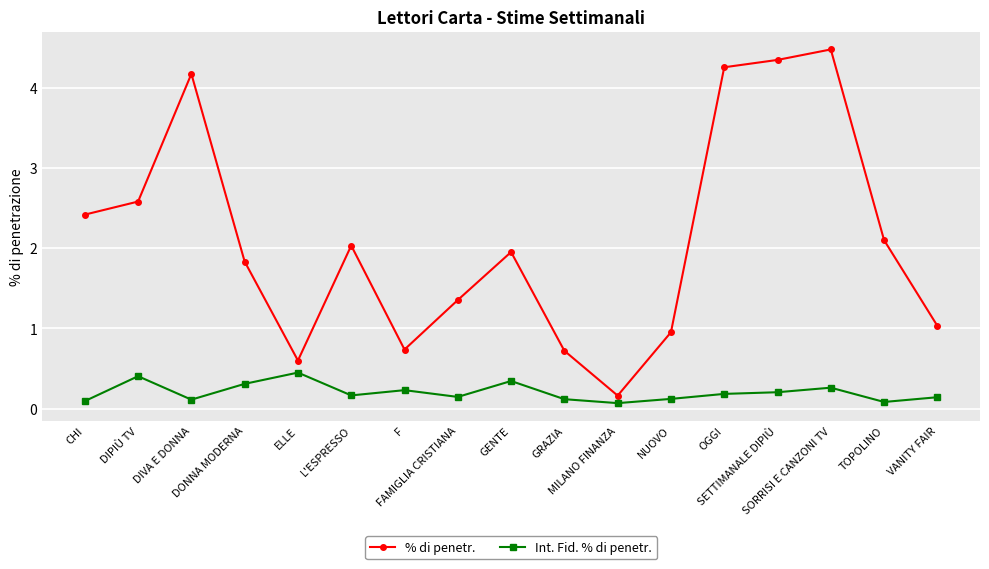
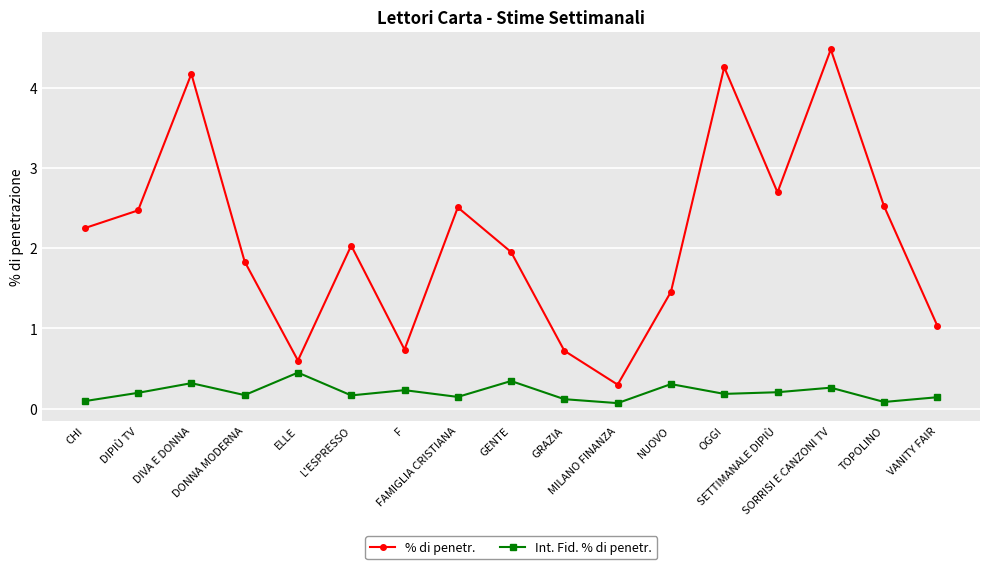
% di penetr., CHI: 2.4 -> 2.3
% di penetr., DIPIÙ TV: 2.6 -> 2.5
Int. Fid. % di penetr., DIPIÙ TV: 0.4 -> 0.2
Int. Fid. % di penetr., DIVA E DONNA: 0.1 -> 0.3
Int. Fid. % di penetr., DONNA MODERNA: 0.3 -> 0.2
% di penetr., FAMIGLIA CRISTIANA: 1.4 -> 2.5
% di penetr., MILANO FINANZA: 0.2 -> 0.3
% di penetr., NUOVO: 1.0 -> 1.5
Int. Fid. % di penetr., NUOVO: 0.1 -> 0.3
% di penetr., SETTIMANALE DIPIÙ: 4.3 -> 2.7
% di penetr., TOPOLINO: 2.1 -> 2.5
